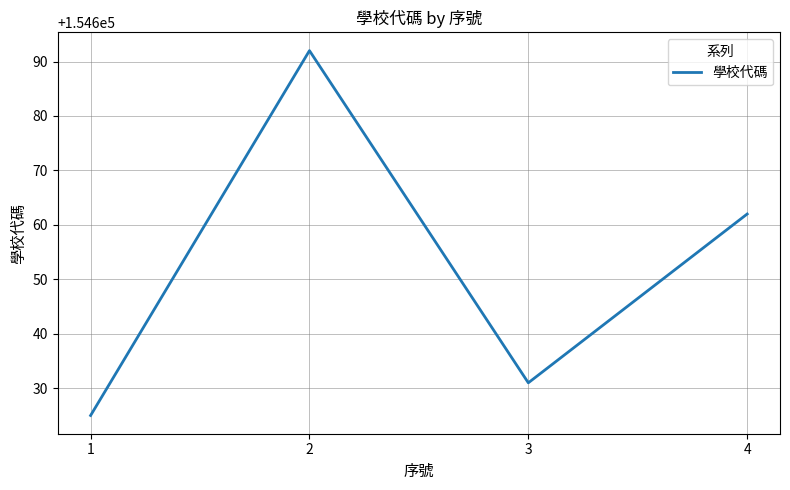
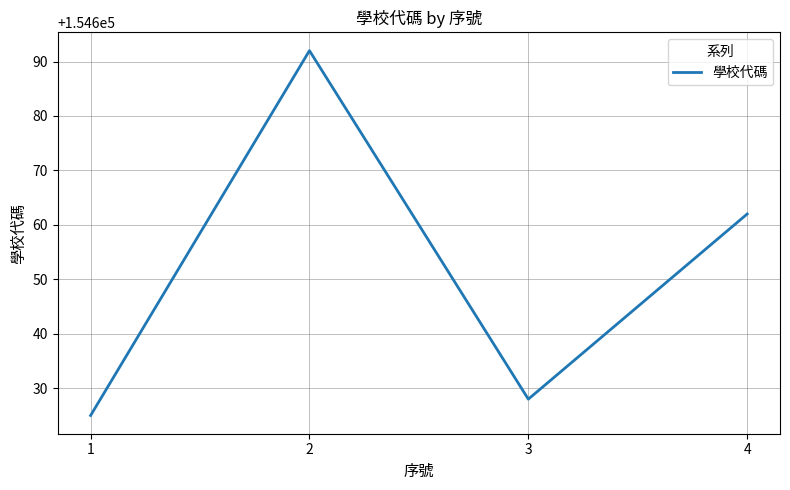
3: 154631 -> 154628
